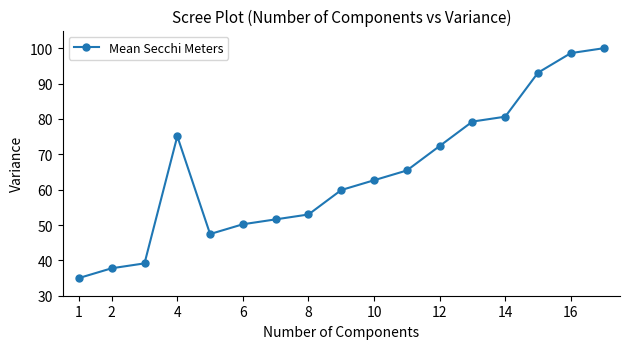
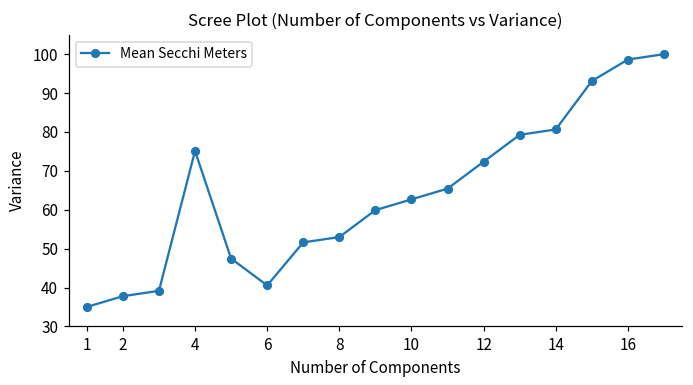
6: 50 -> 41
